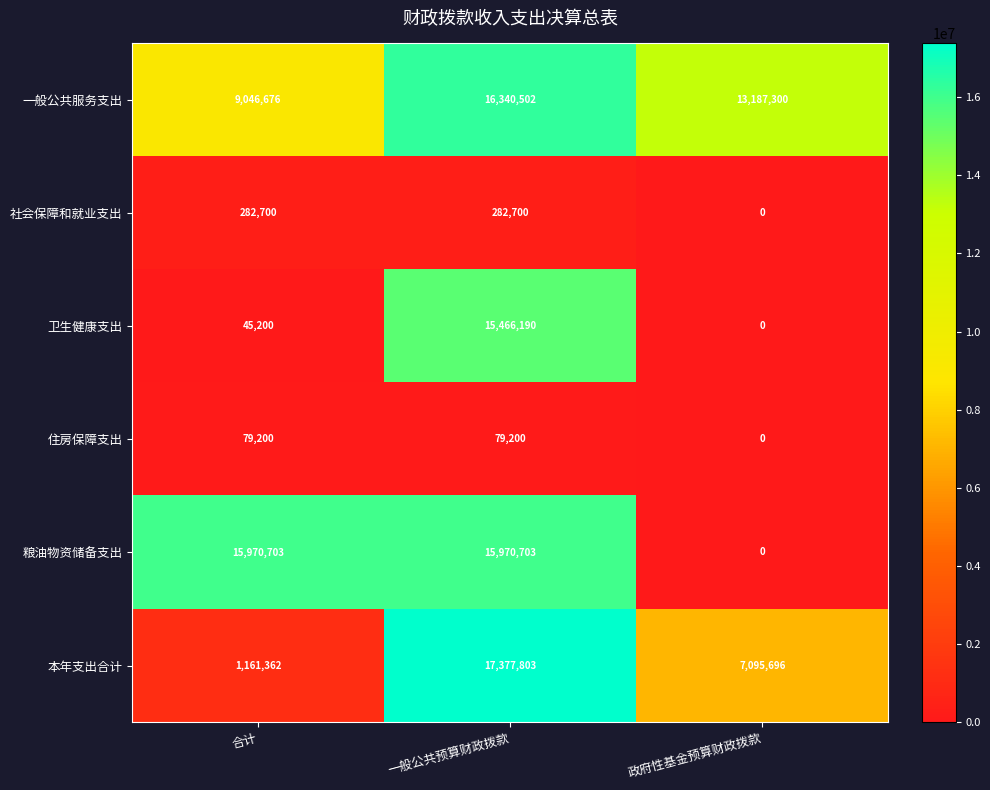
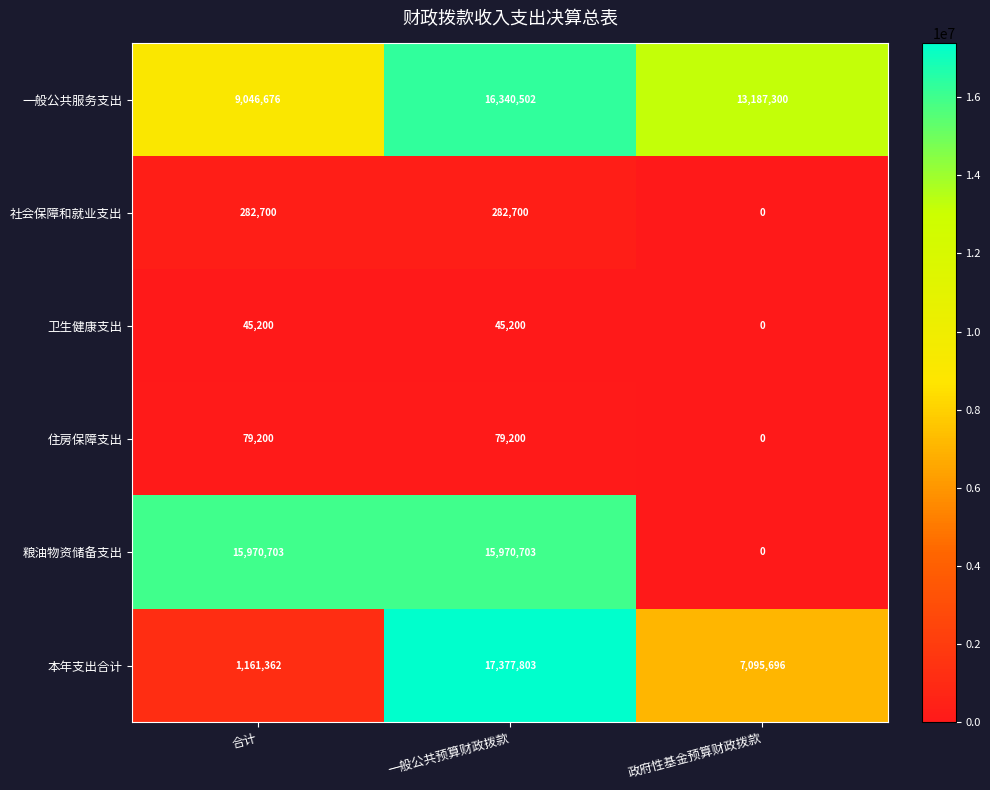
卫生健康支出, 一般公共预算财政拨款: 15,466,190 -> 45,200
